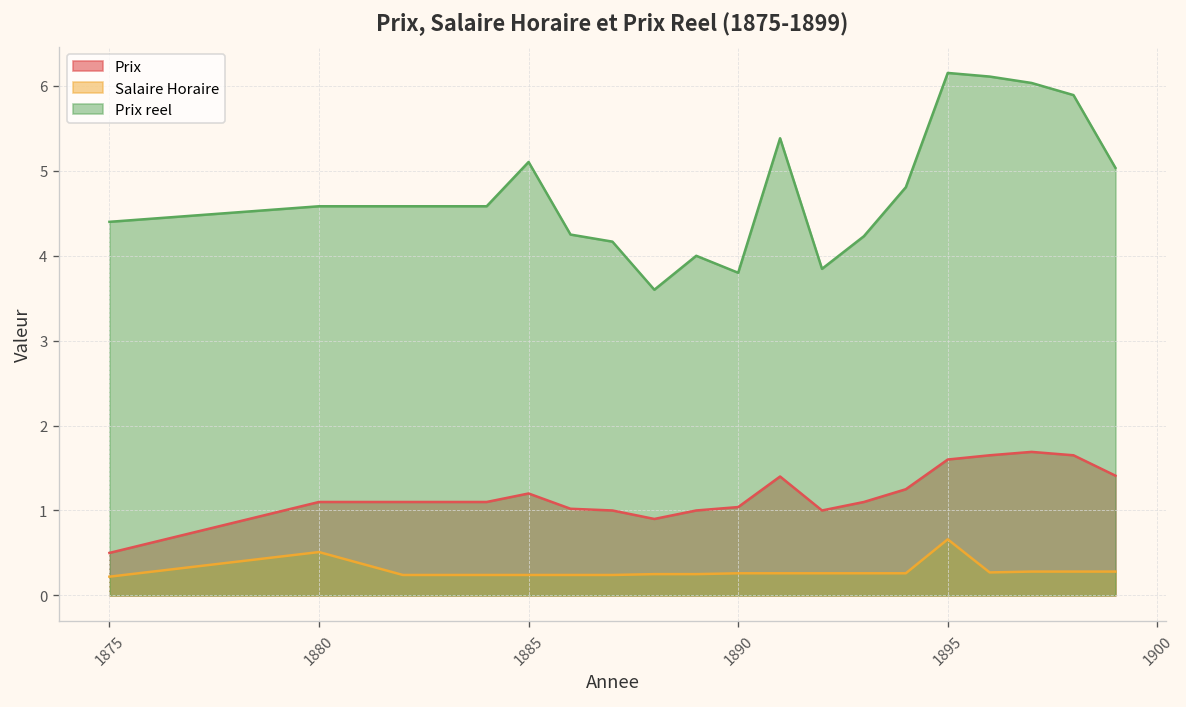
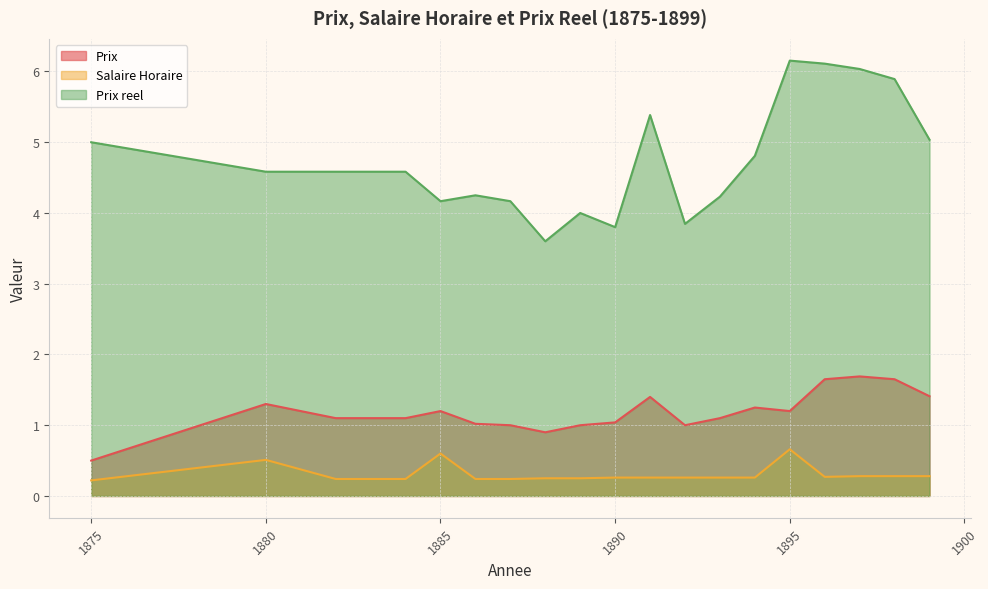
Prix reel, 1875: 4.4 -> 5.0
Prix, 1880: 1.1 -> 1.3
Salaire Horaire, 1885: 0.2 -> 0.6
Prix reel, 1885: 5.1 -> 4.2
Prix, 1895: 1.6 -> 1.2
